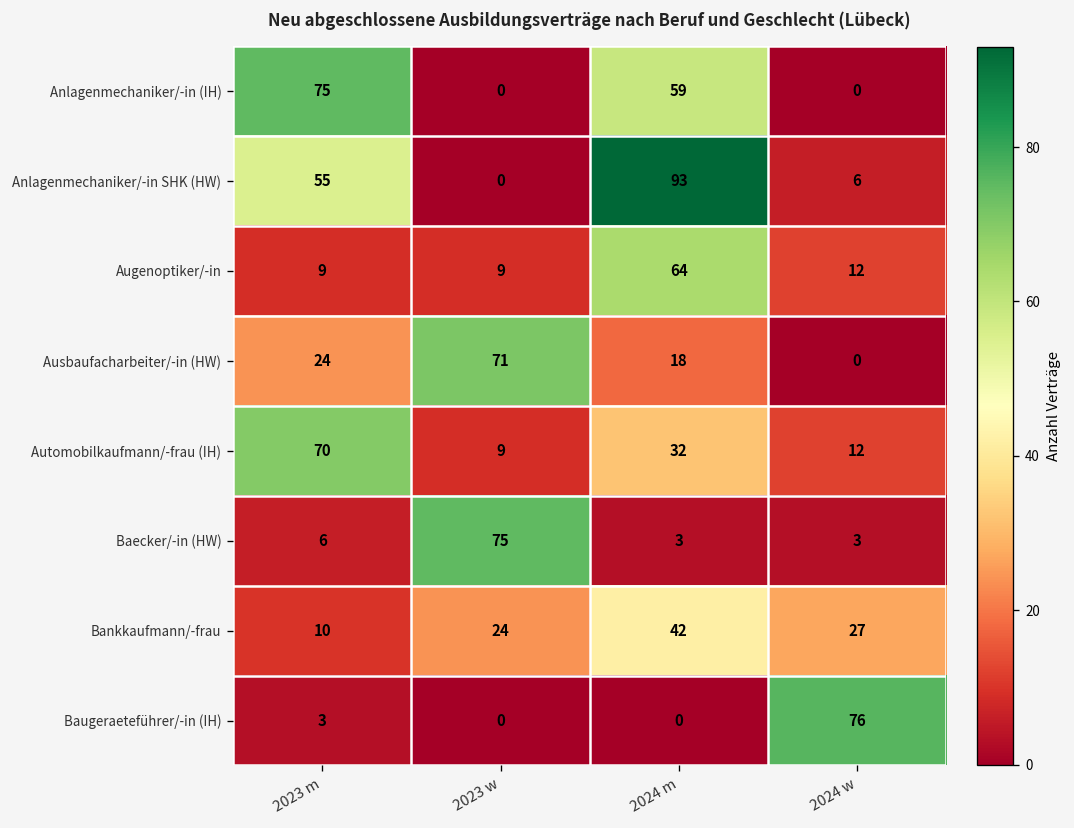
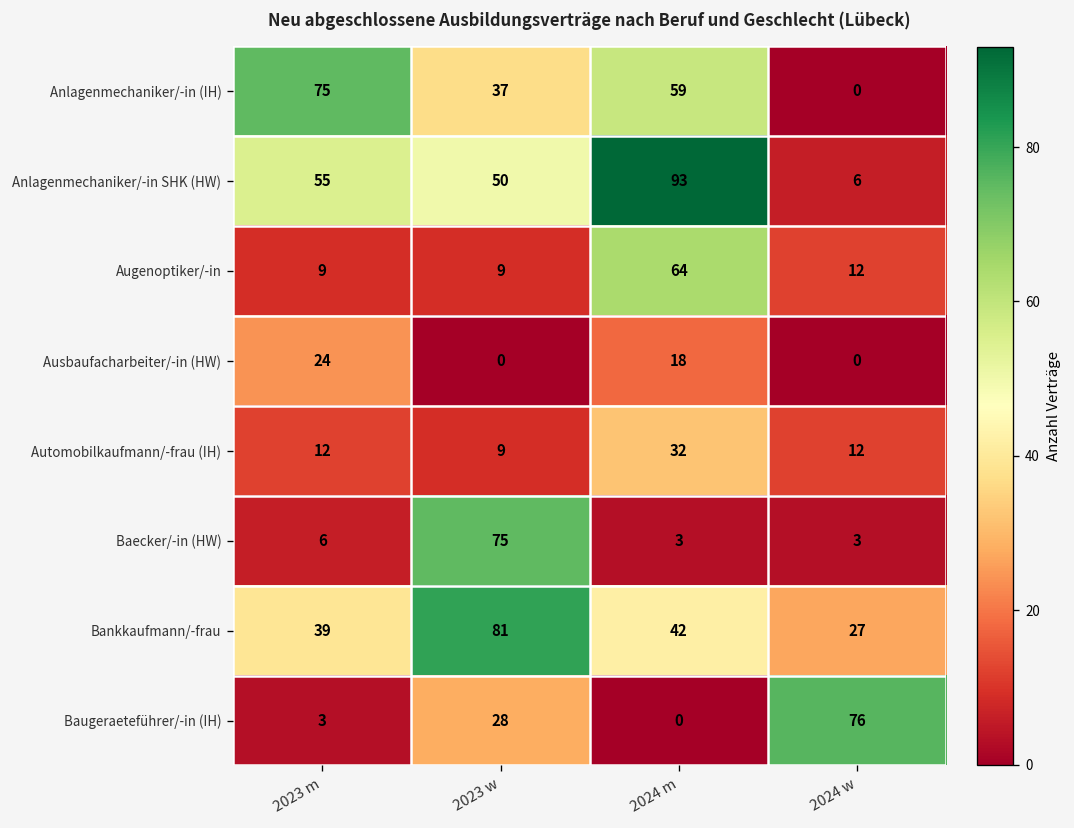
Anlagenmechaniker/-in (IH), 2023 w: 0 -> 37
Anlagenmechaniker/-in SHK (HW), 2023 w: 0 -> 50
Ausbaufacharbeiter/-in (HW), 2023 w: 71 -> 0
Automobilkaufmann/-frau (IH), 2023 m: 70 -> 12
Bankkaufmann/-frau, 2023 m: 10 -> 39
Bankkaufmann/-frau, 2023 w: 24 -> 81
Baugeraeteführer/-in (IH), 2023 w: 0 -> 28
